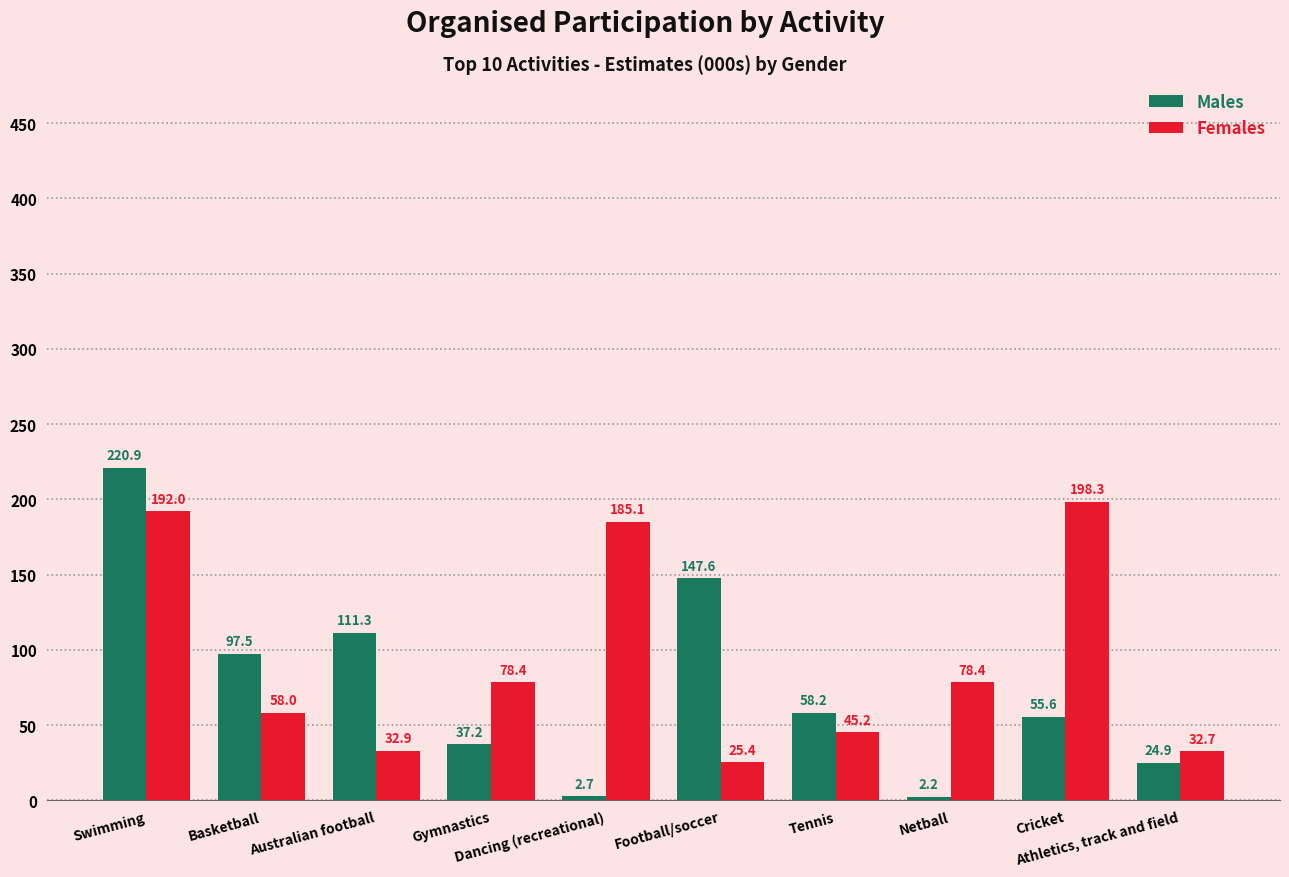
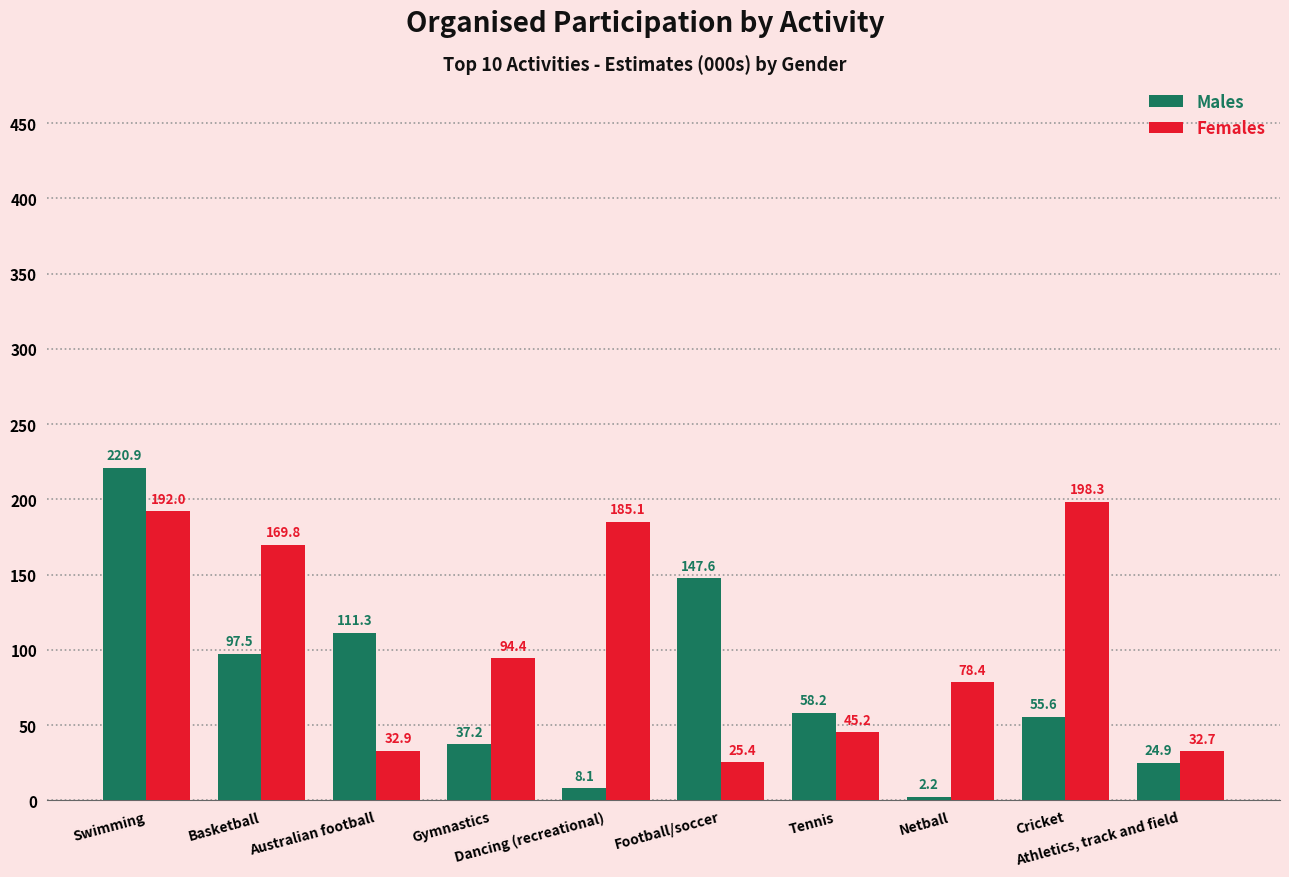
Females, Basketball: 58.0 -> 169.8
Females, Gymnastics: 78.4 -> 94.4
Males, Dancing (recreational): 2.7 -> 8.1
